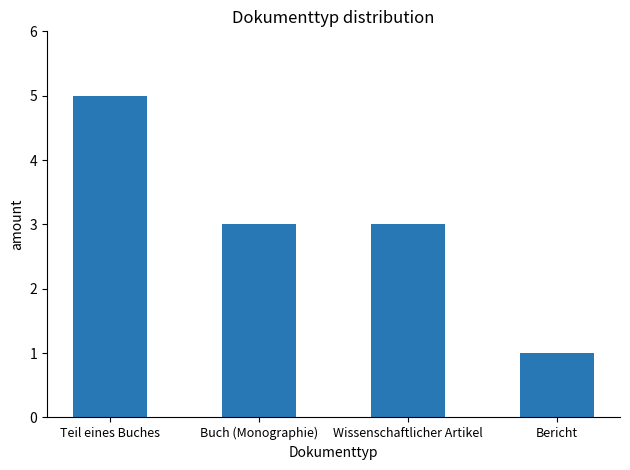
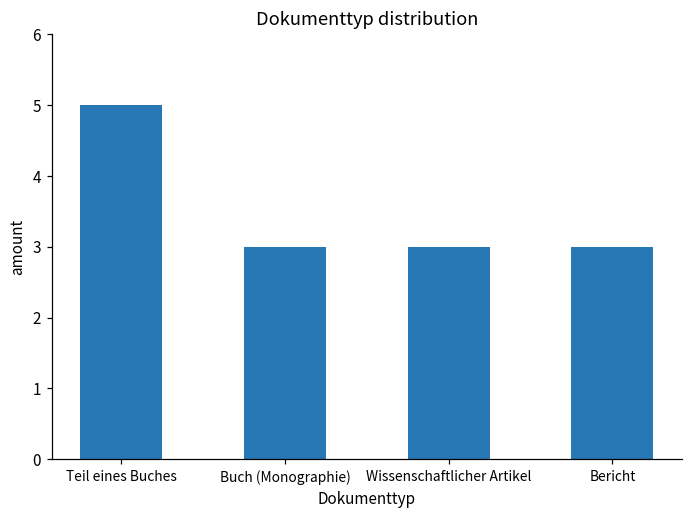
Bericht: 1 -> 3
